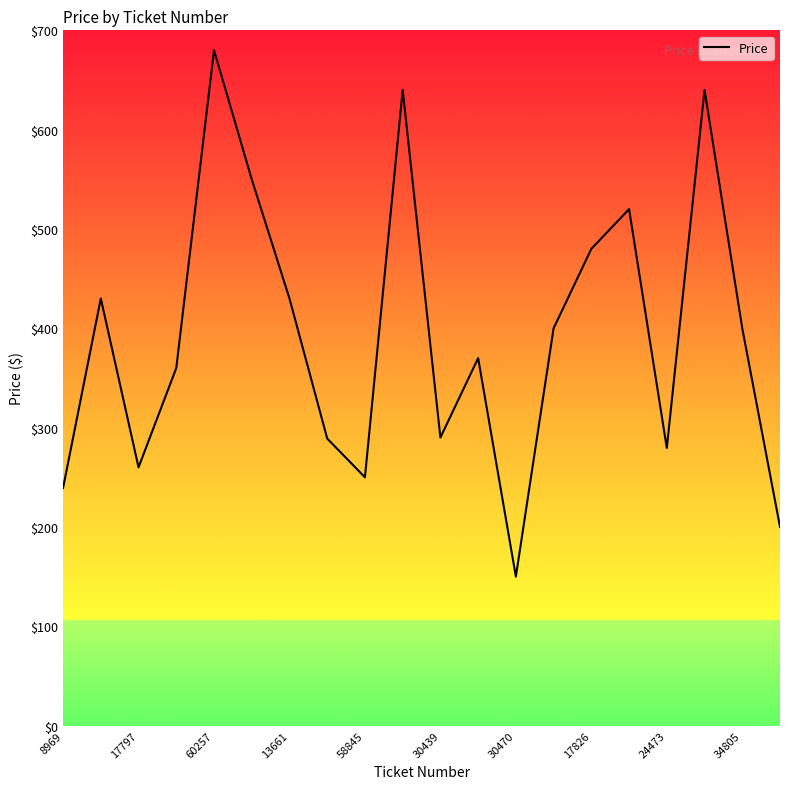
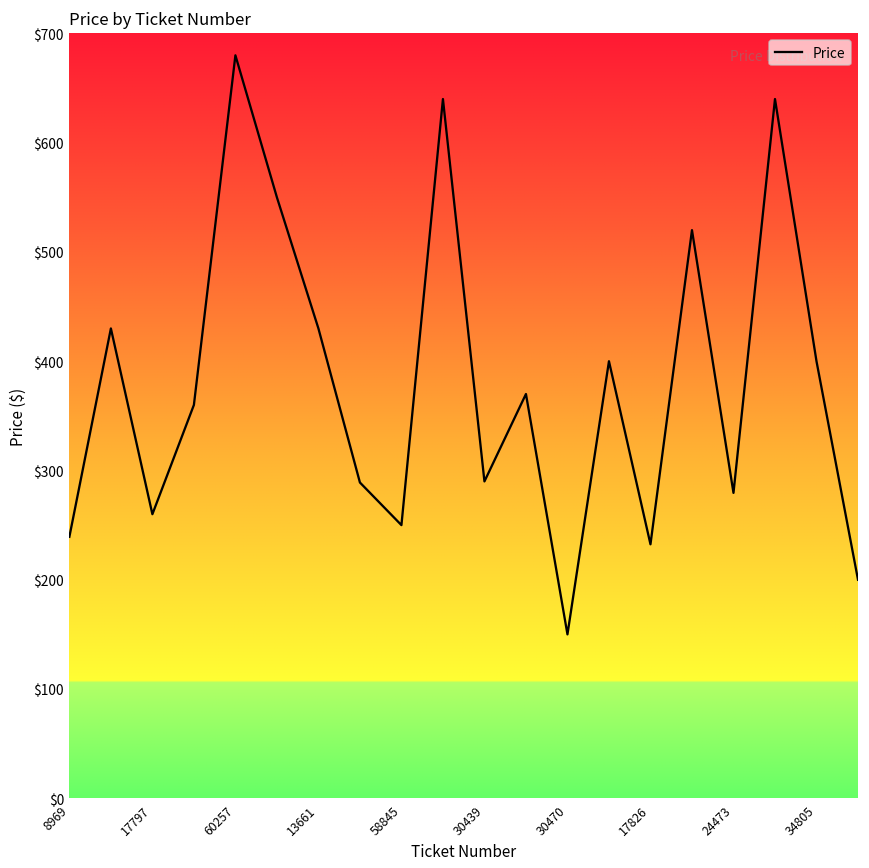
17826: $480 -> $230
